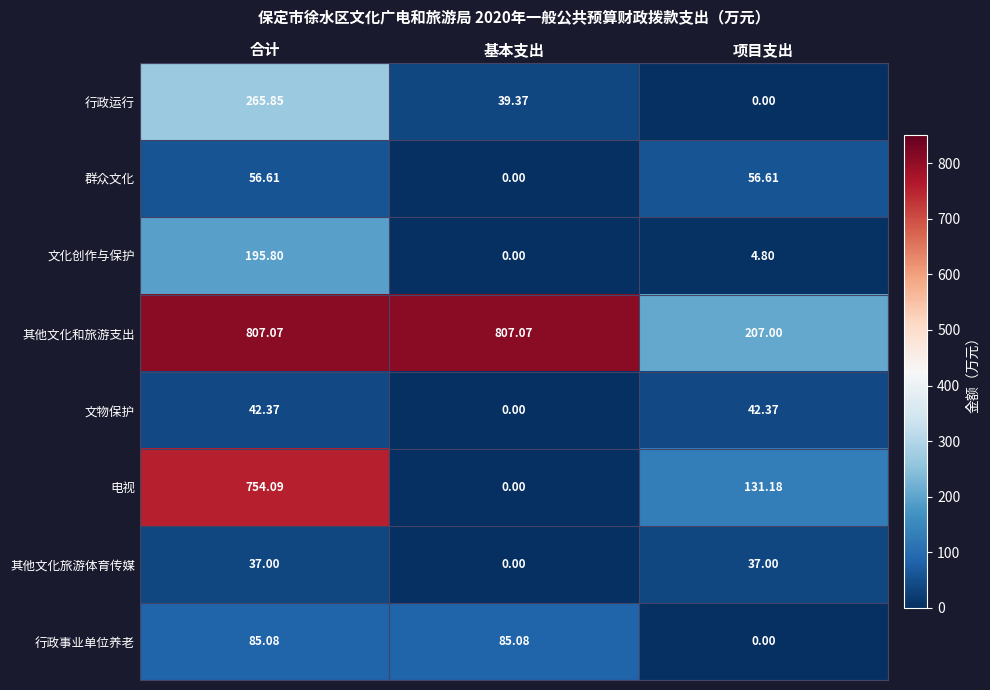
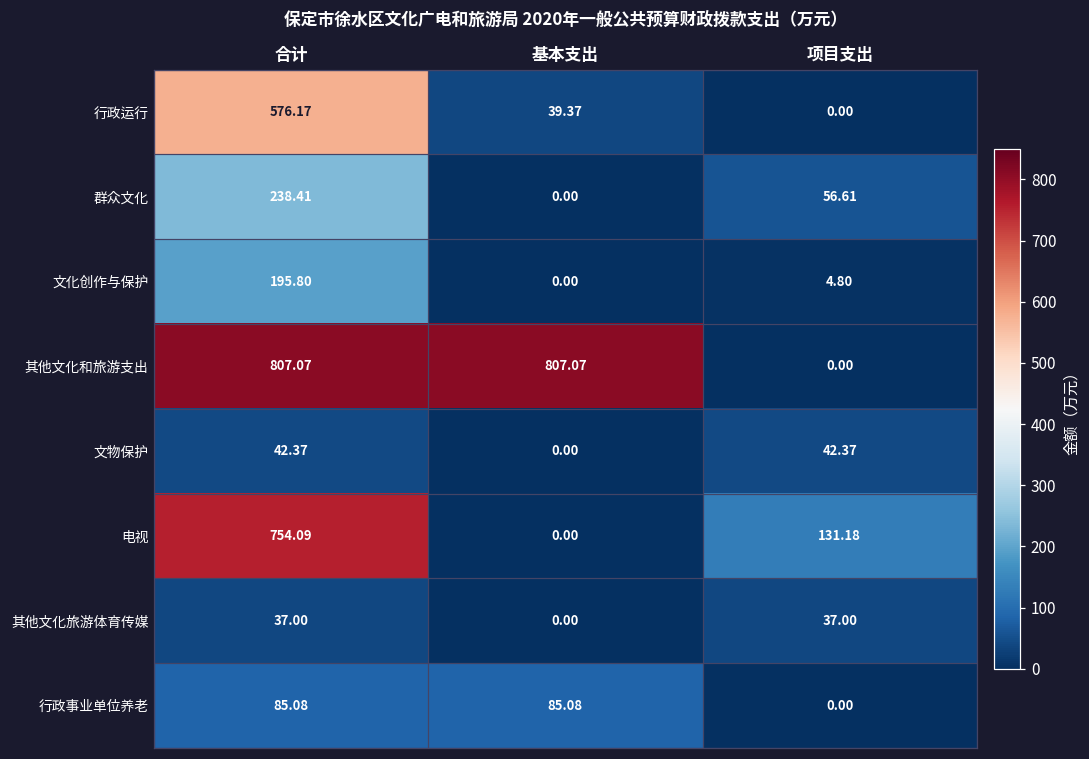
行政运行, 合计: 265.85 -> 576.17
群众文化, 合计: 56.61 -> 238.41
其他文化和旅游支出, 项目支出: 207.00 -> 0.00
